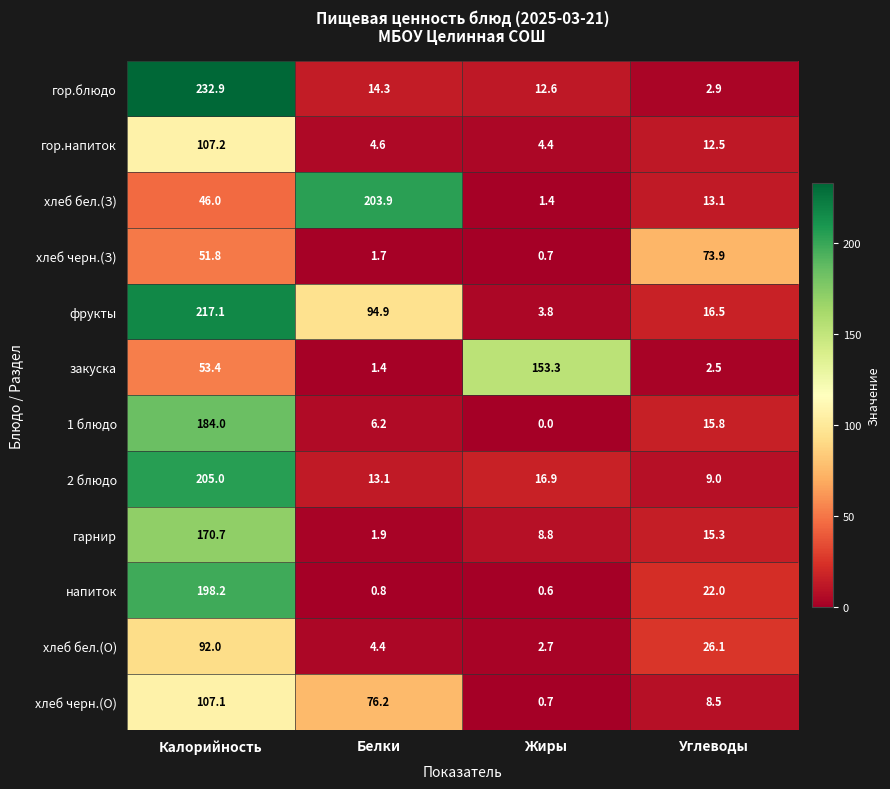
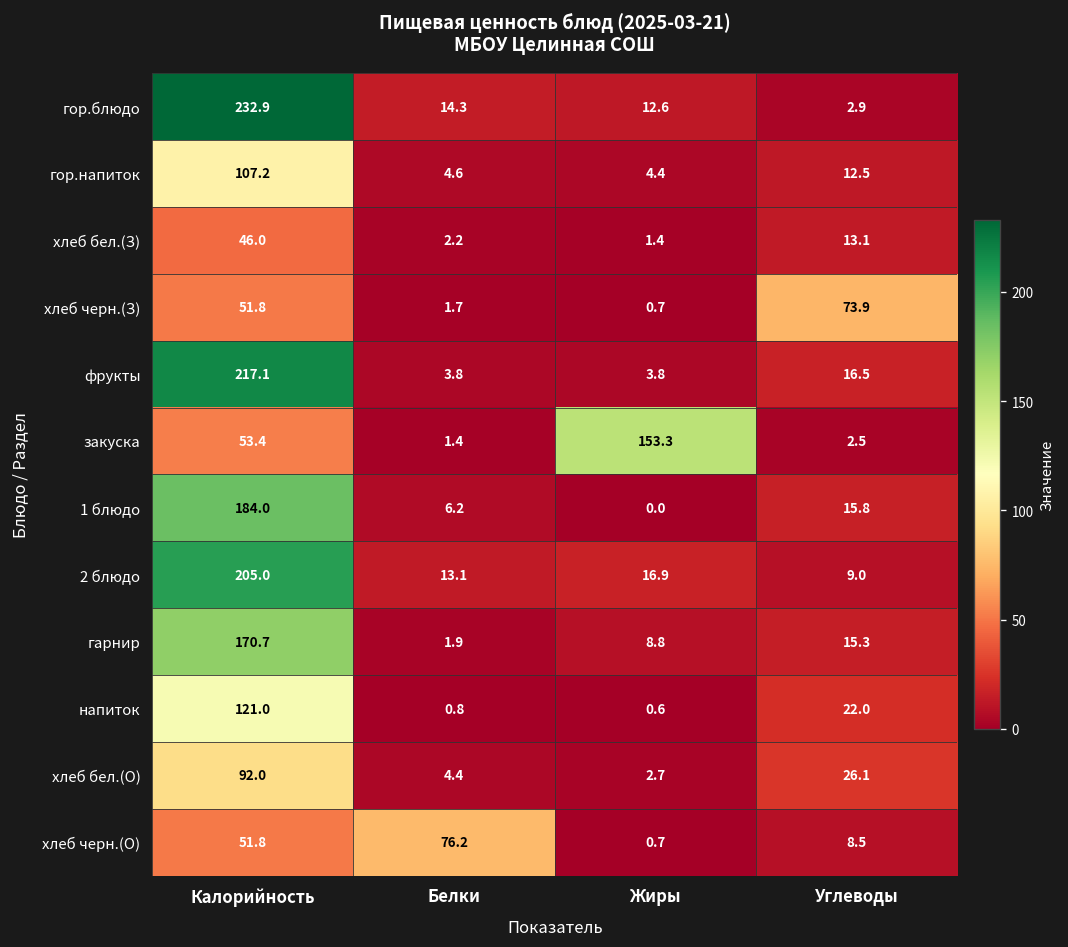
хлеб бел.(З), Белки: 203.9 -> 2.2
фрукты, Белки: 94.9 -> 3.8
напиток, Калорийность: 198.2 -> 121.0
хлеб черн.(О), Калорийность: 107.1 -> 51.8
